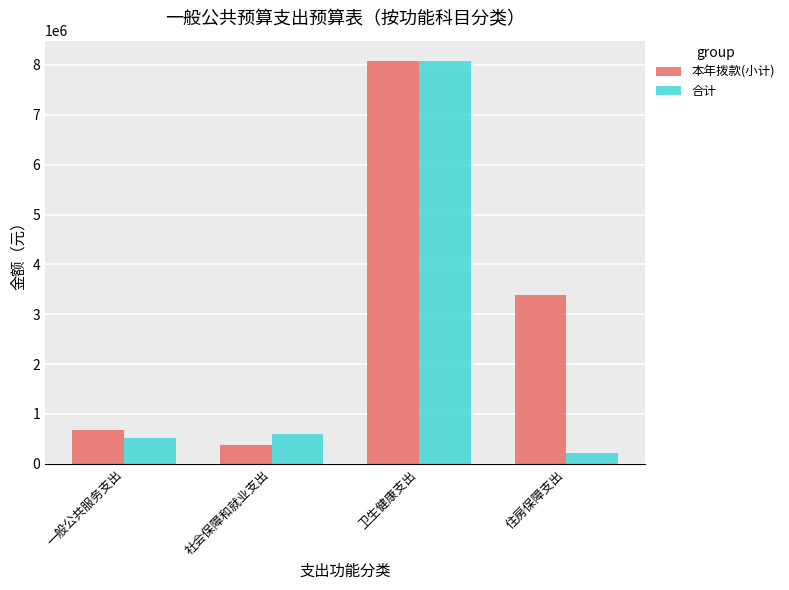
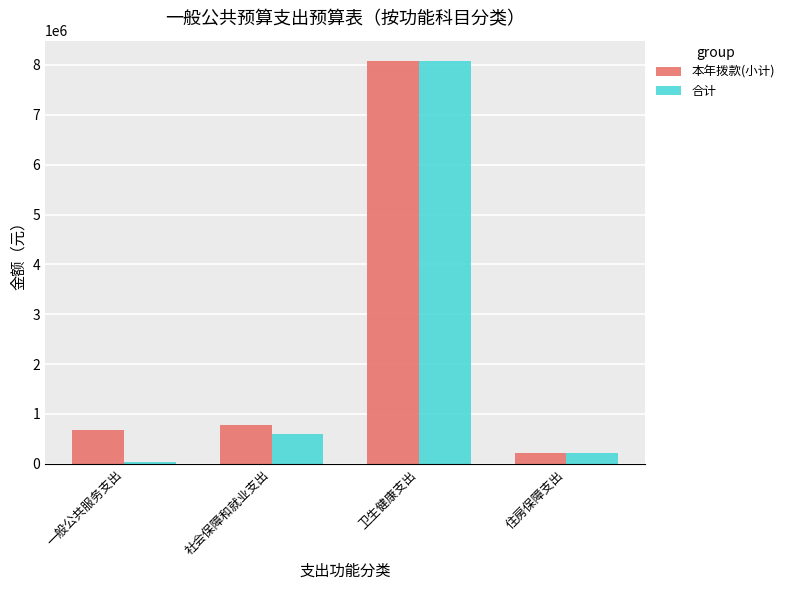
合计, 一般公共服务支出: 500000 -> 0
本年拨款(小计), 社会保障和就业支出: 400000 -> 800000
本年拨款(小计), 住房保障支出: 3400000 -> 200000
